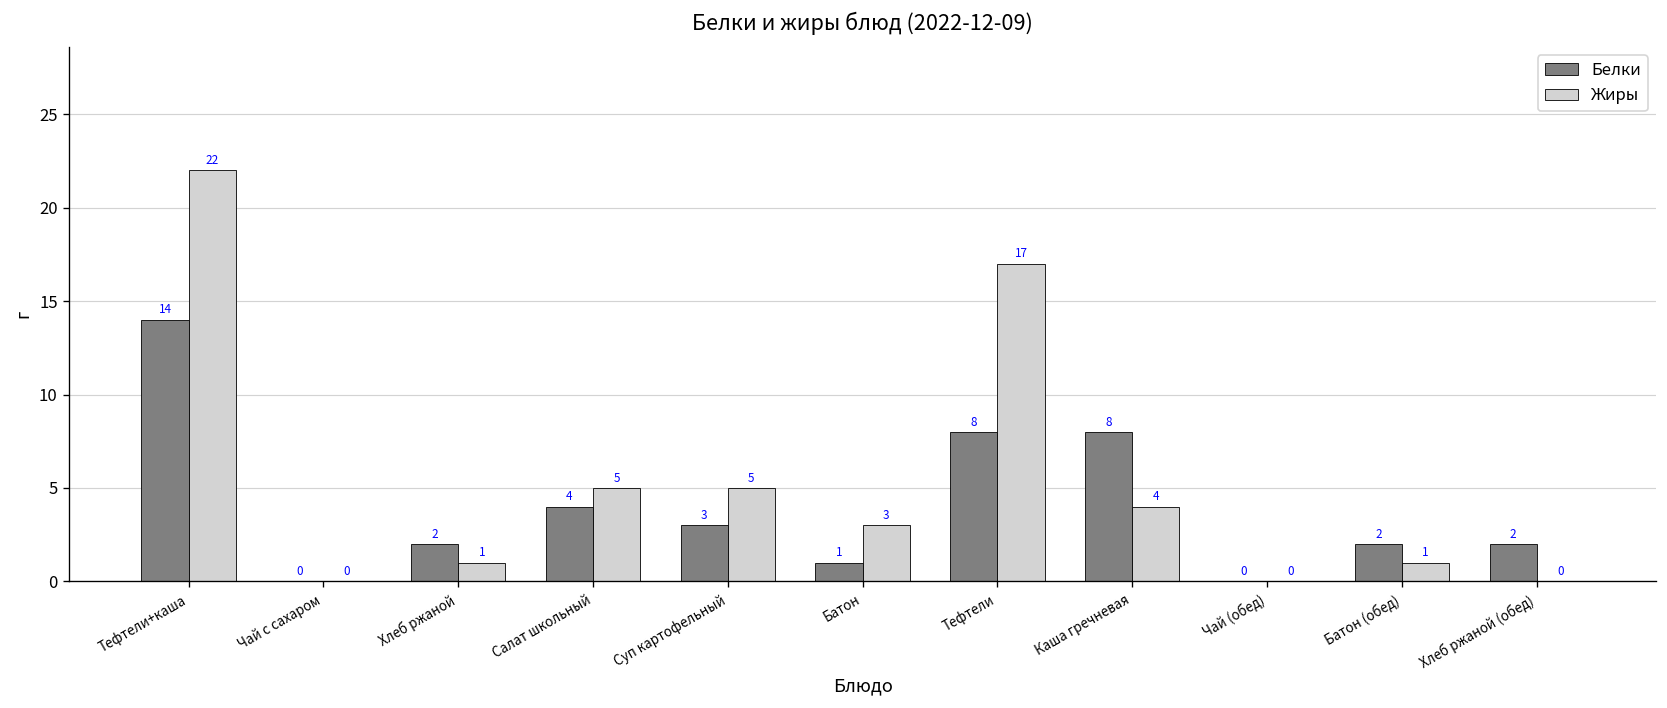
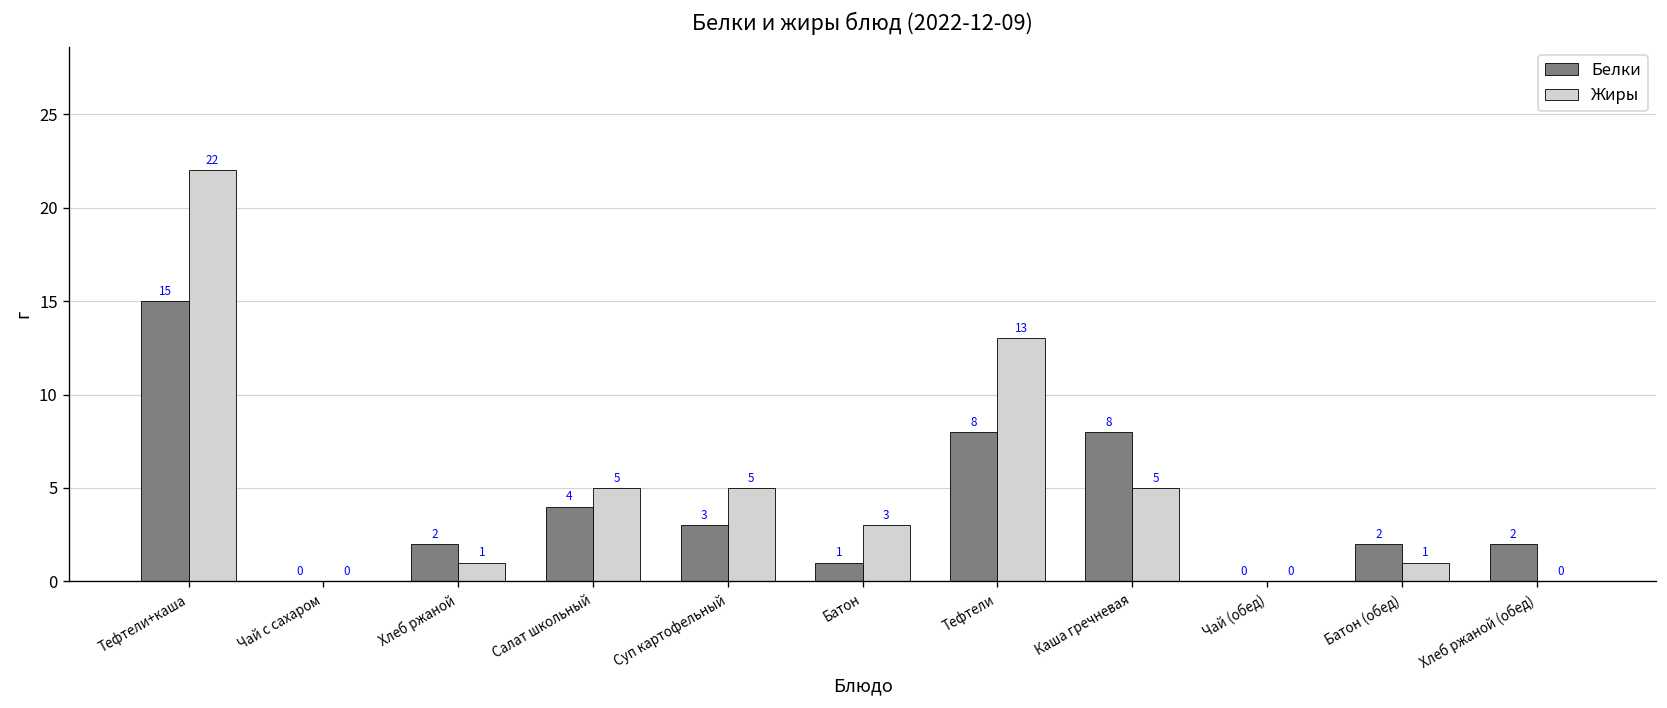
Белки, Тефтели+каша: 14 -> 15
Жиры, Тефтели: 17 -> 13
Жиры, Каша гречневая: 4 -> 5
